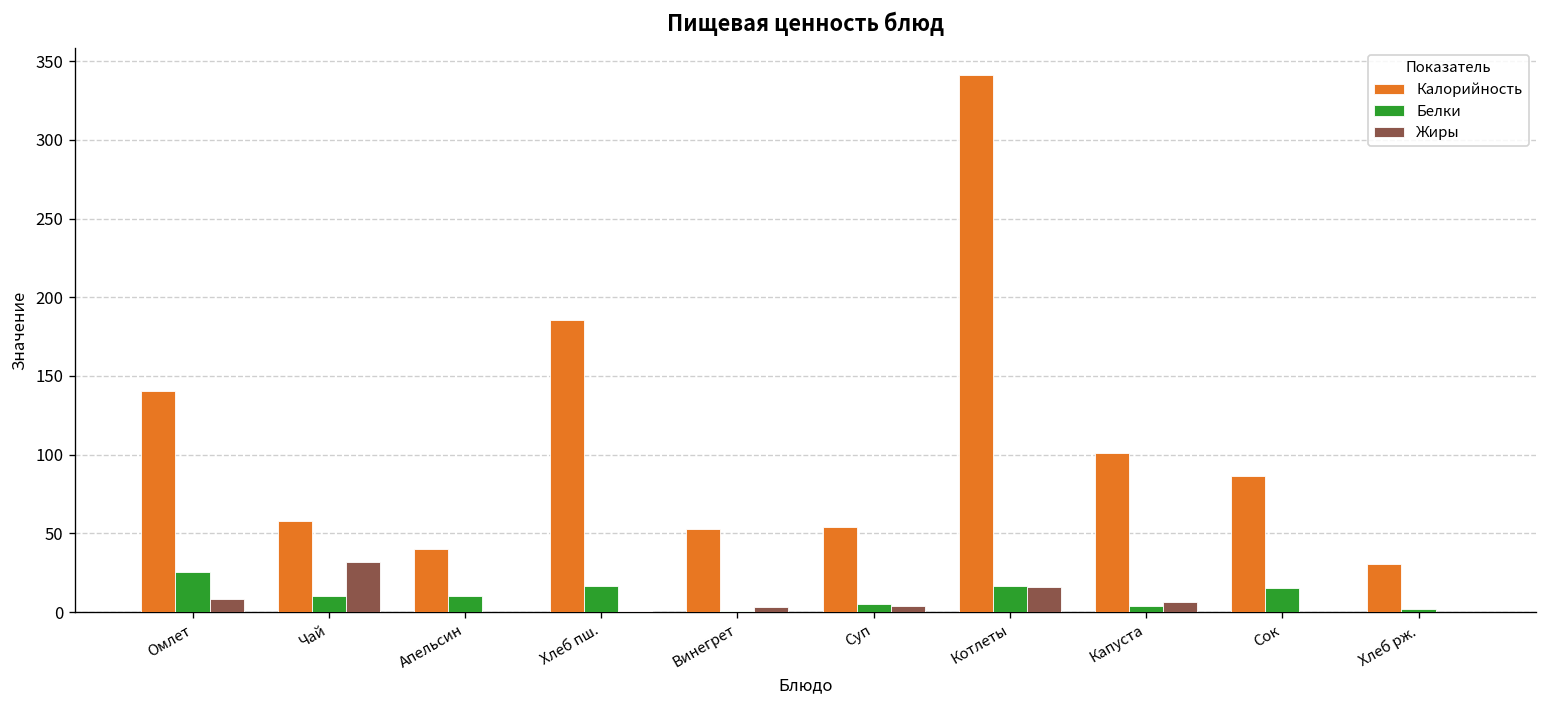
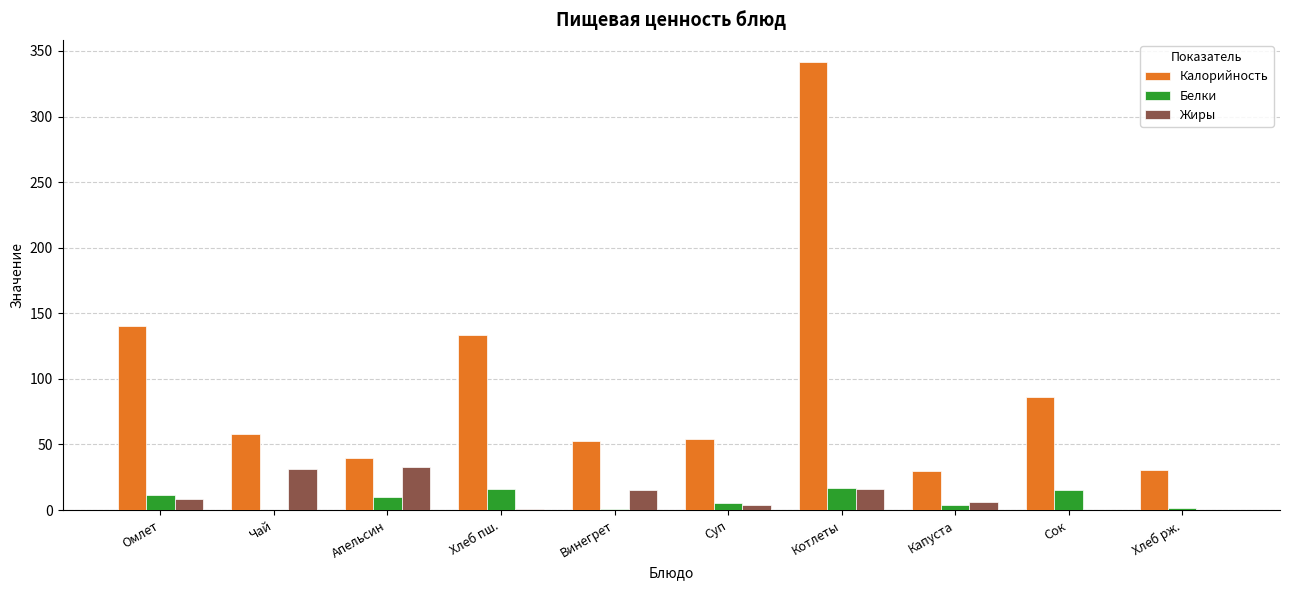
Белки, Омлет: 25 -> 11
Белки, Чай: 10 -> 0
Жиры, Апельсин: 0 -> 33
Калорийность, Хлеб пш.: 185 -> 133
Жиры, Винегрет: 3 -> 15
Калорийность, Капуста: 101 -> 30
